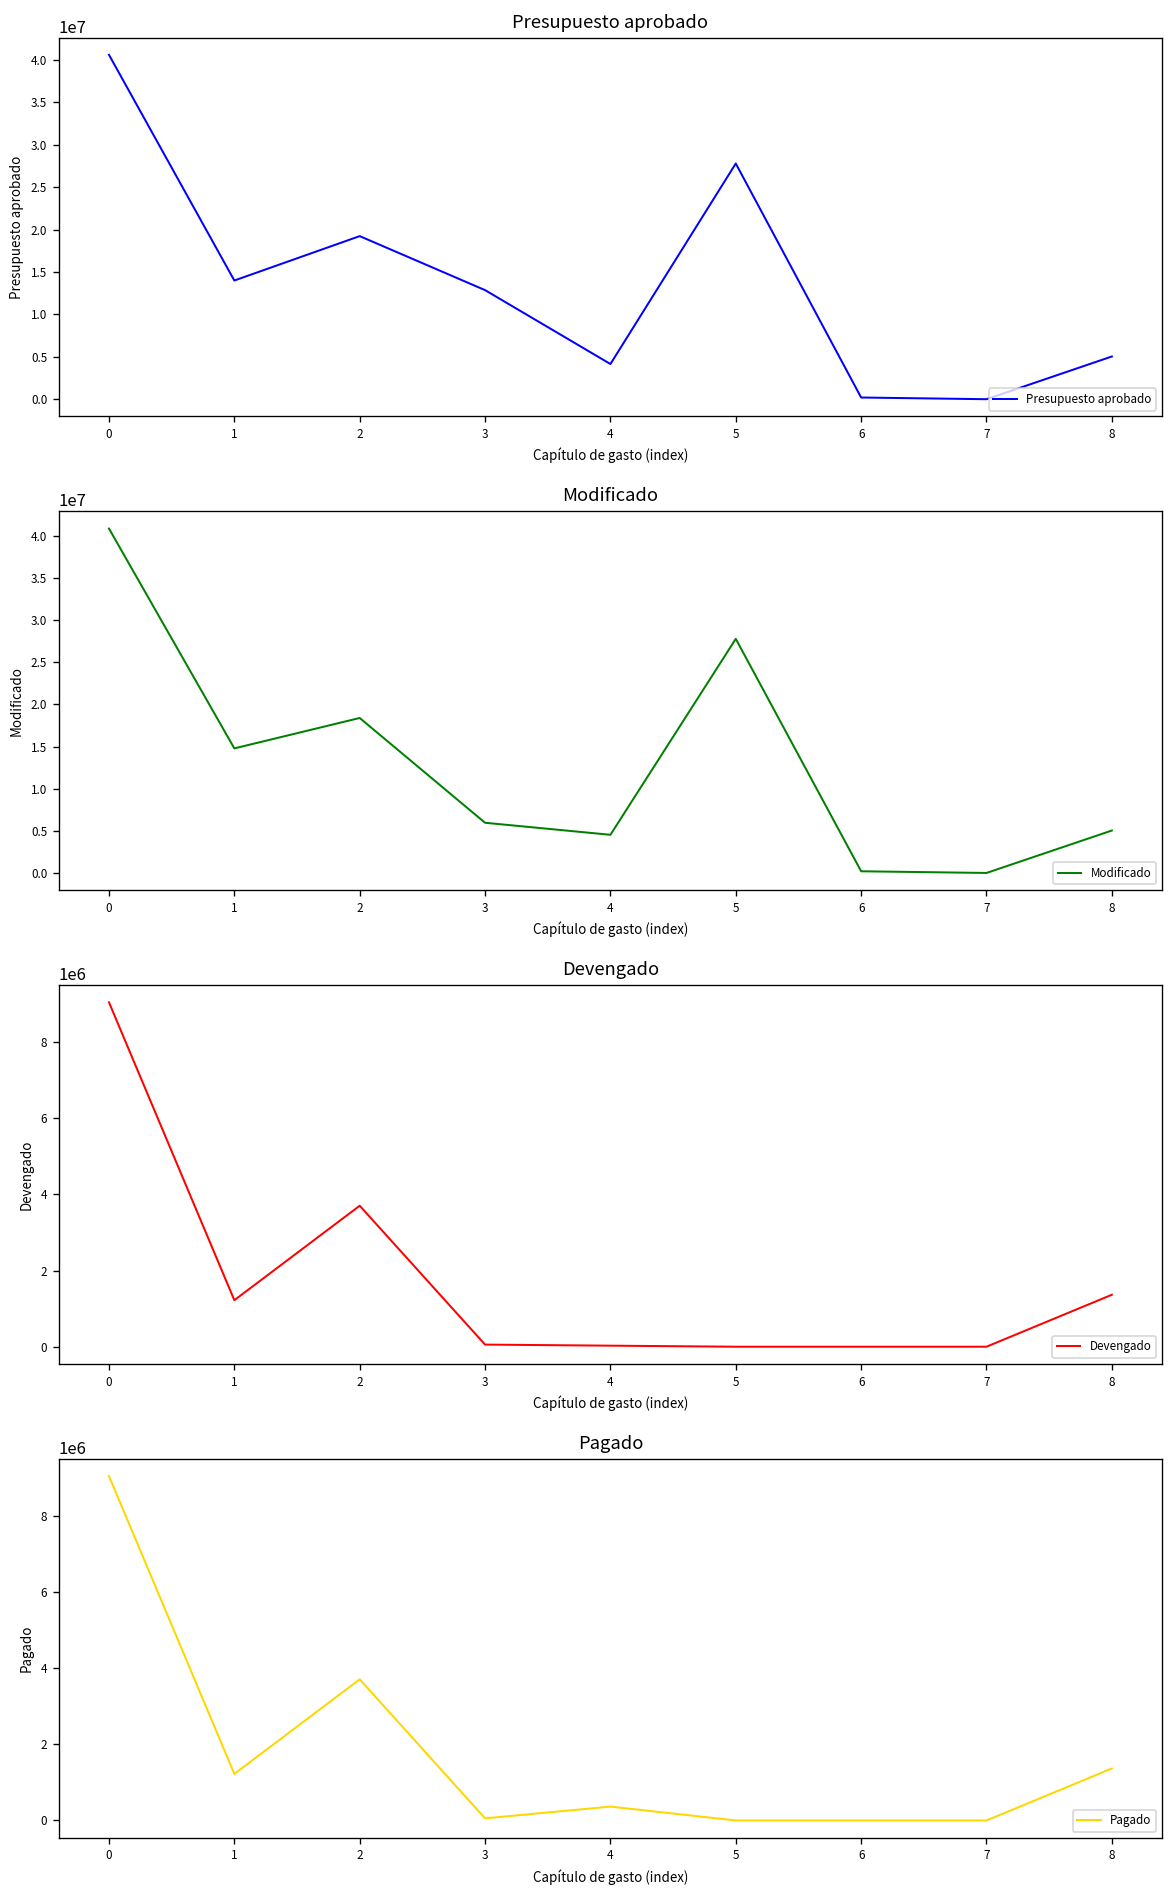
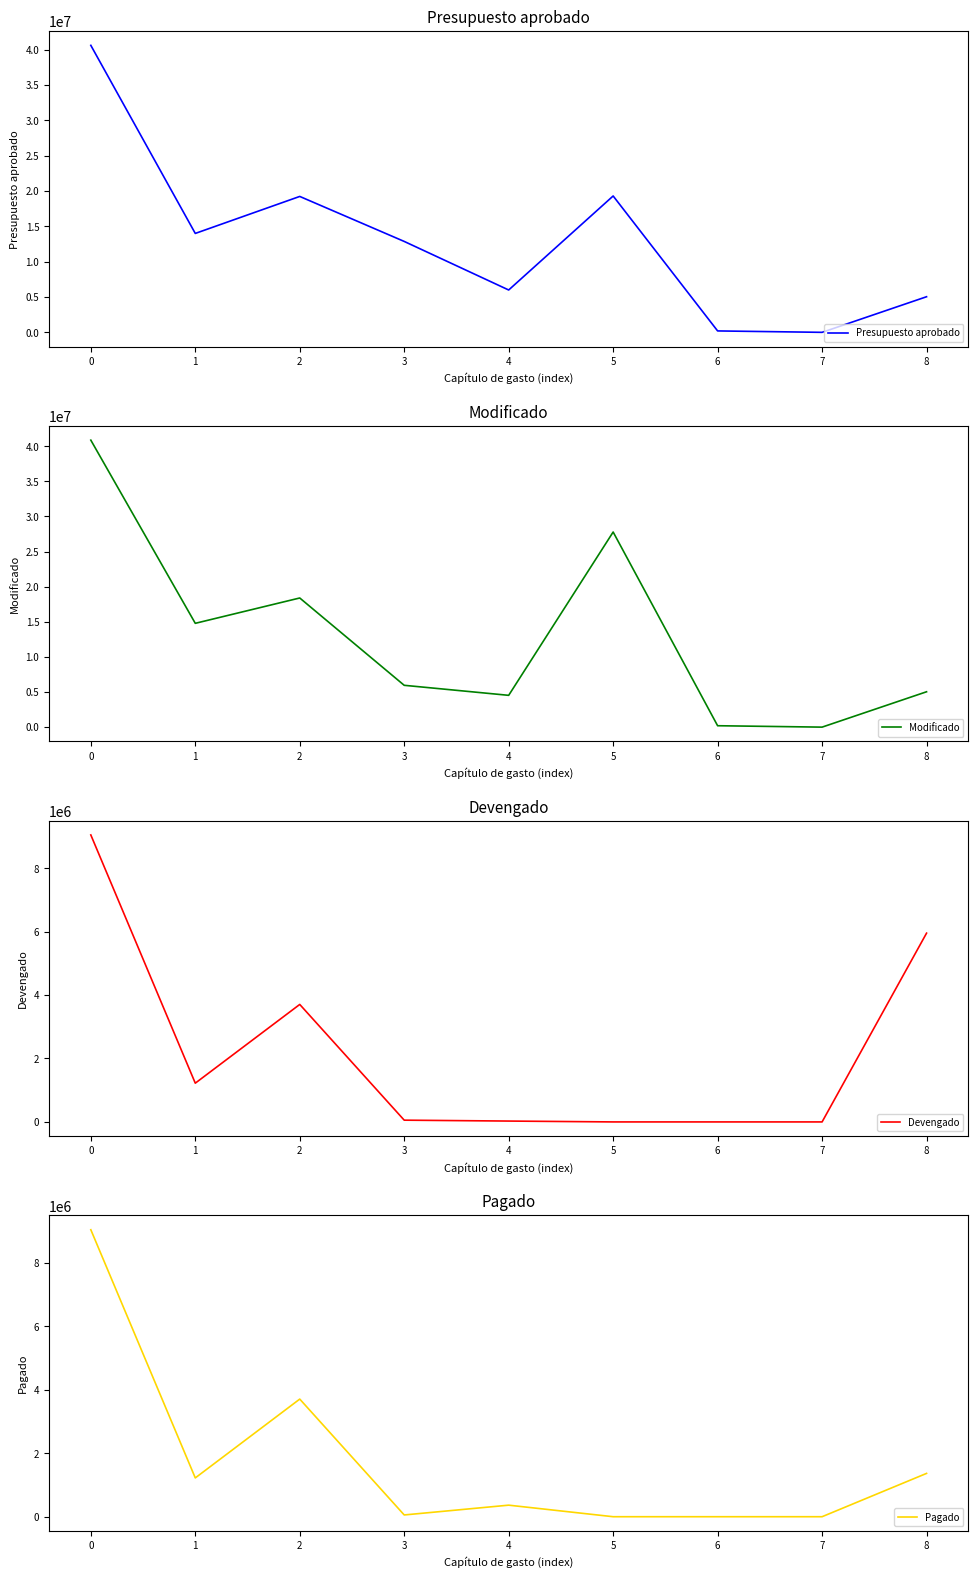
Presupuesto aprobado, 4: 4000000 -> 6000000
Presupuesto aprobado, 5: 28000000 -> 19000000
Devengado, 8: 1400000 -> 6000000
